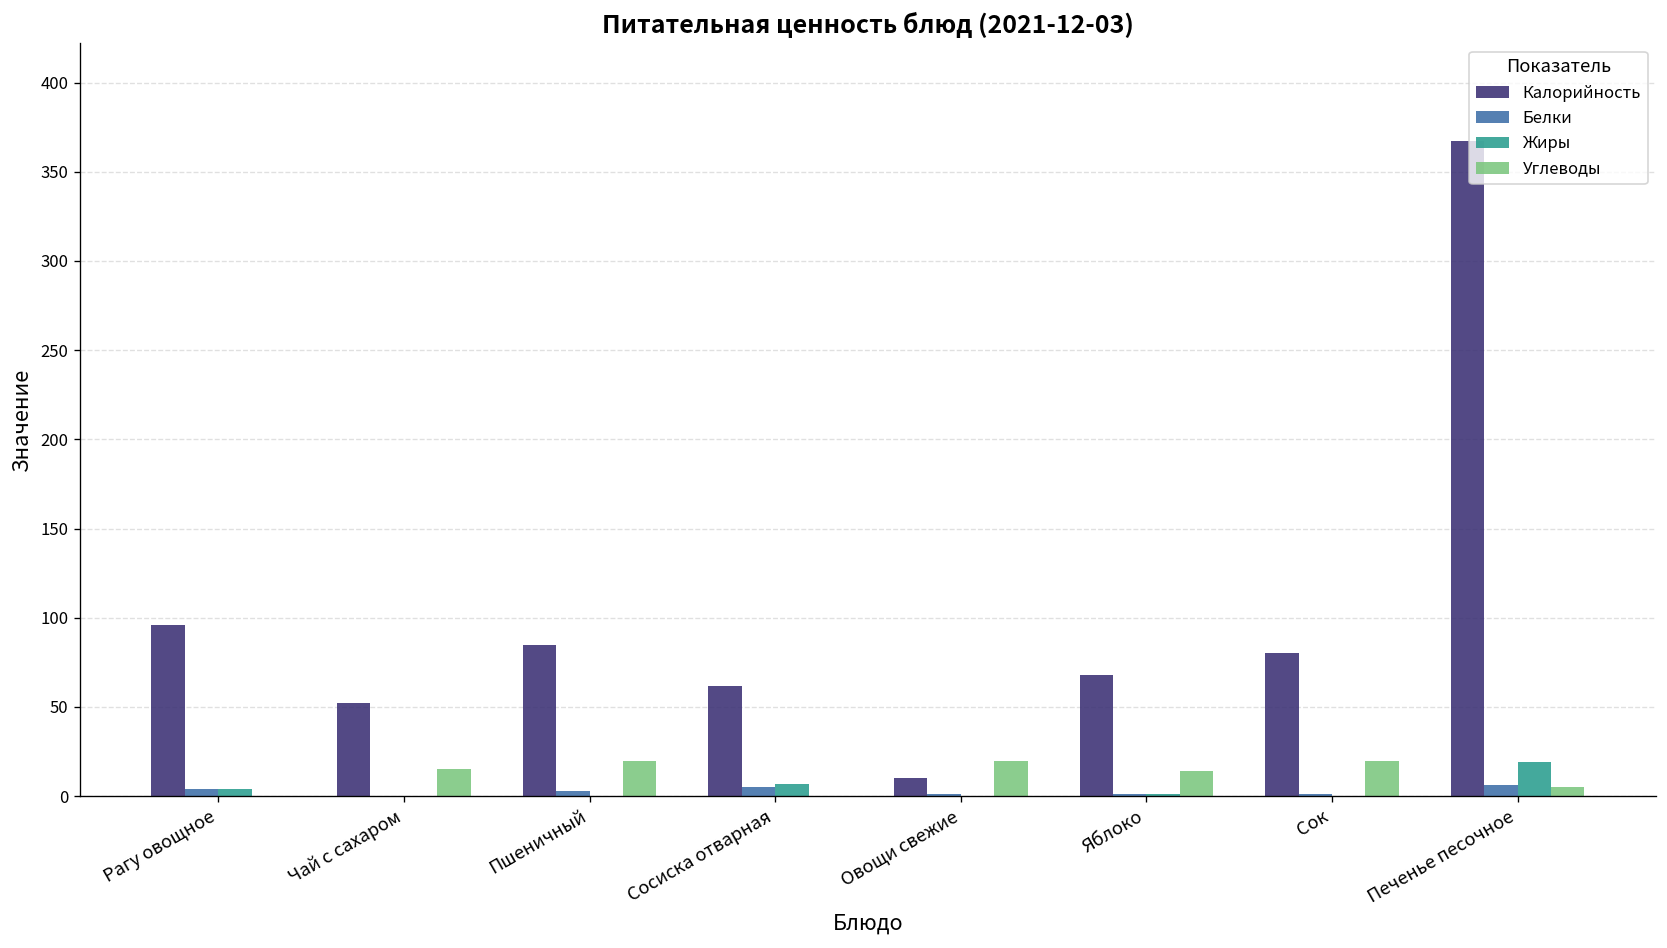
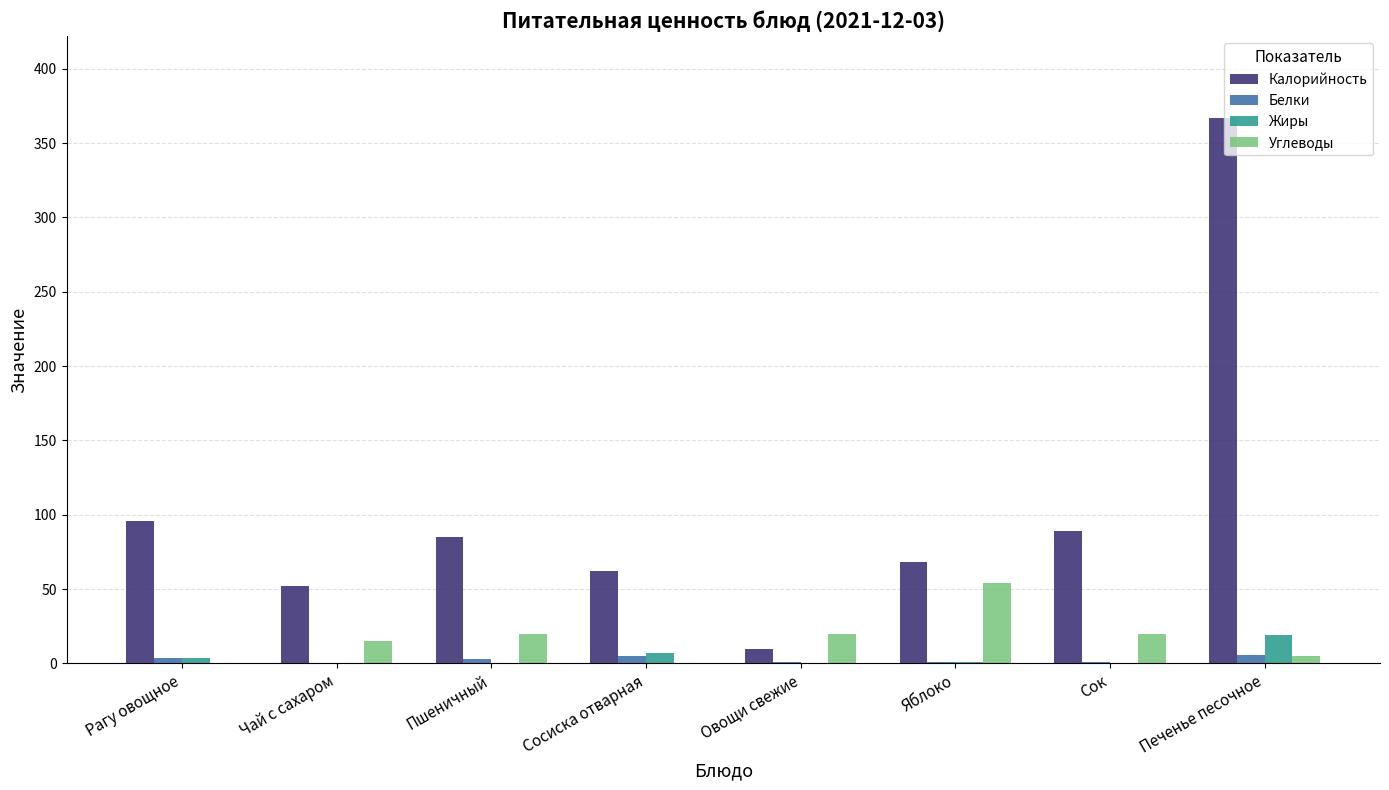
Углеводы, Яблоко: 14 -> 54
Калорийность, Сок: 80 -> 89
